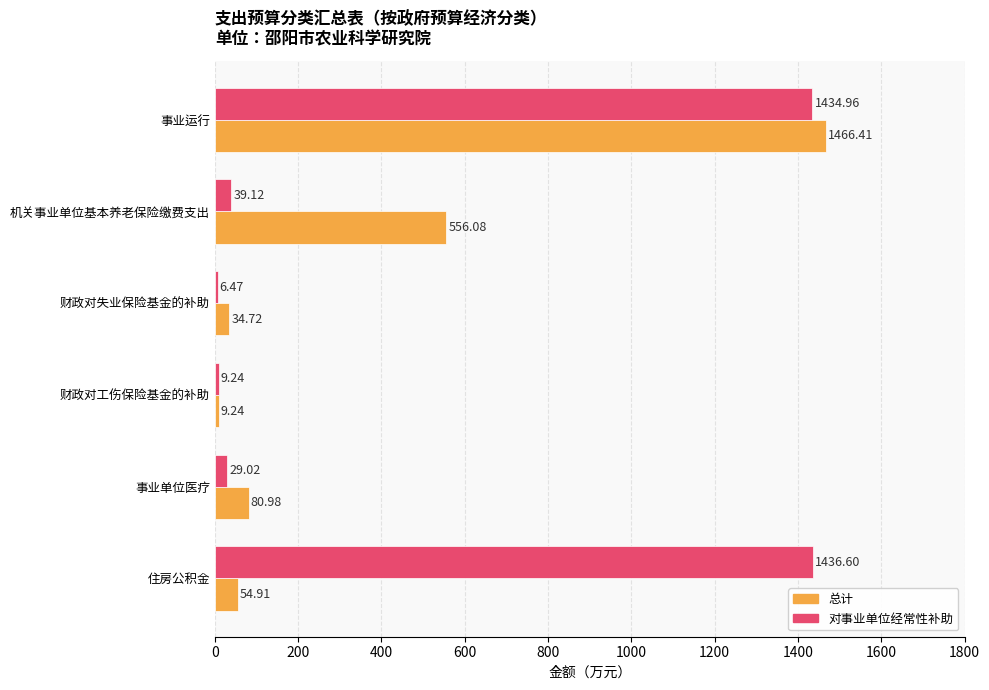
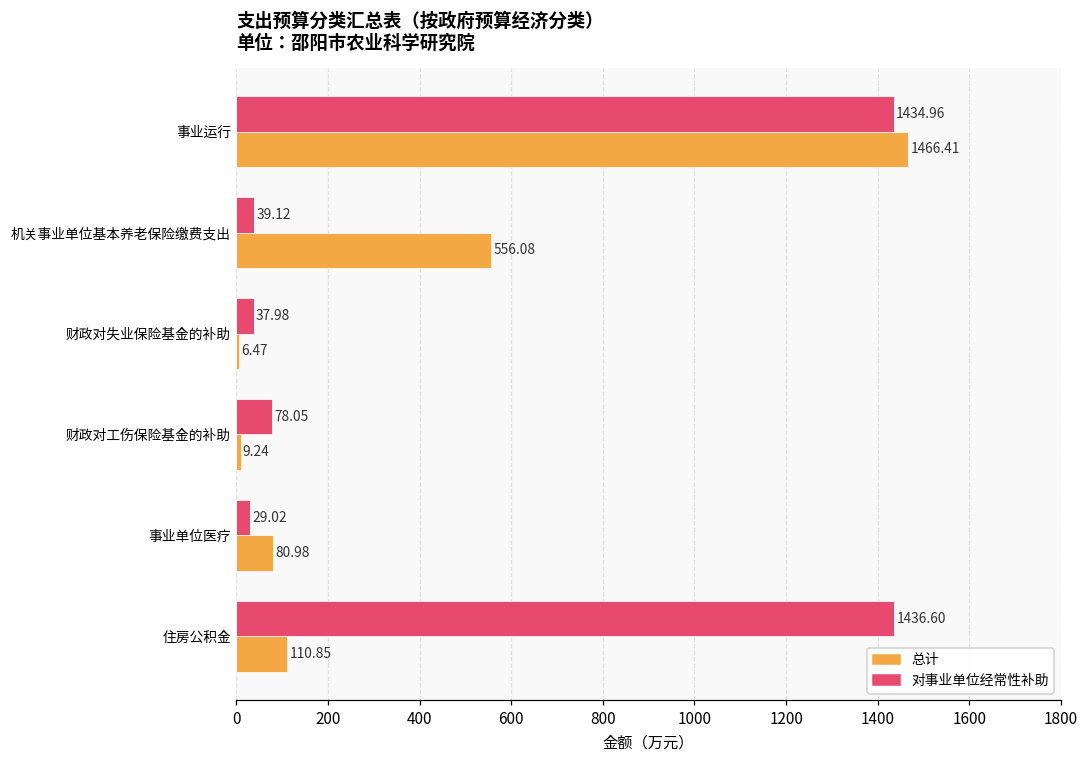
对事业单位经常性补助, 财政对失业保险基金的补助: 6.47 -> 37.98
总计, 财政对失业保险基金的补助: 34.72 -> 6.47
对事业单位经常性补助, 财政对工伤保险基金的补助: 9.24 -> 78.05
总计, 住房公积金: 54.91 -> 110.85
